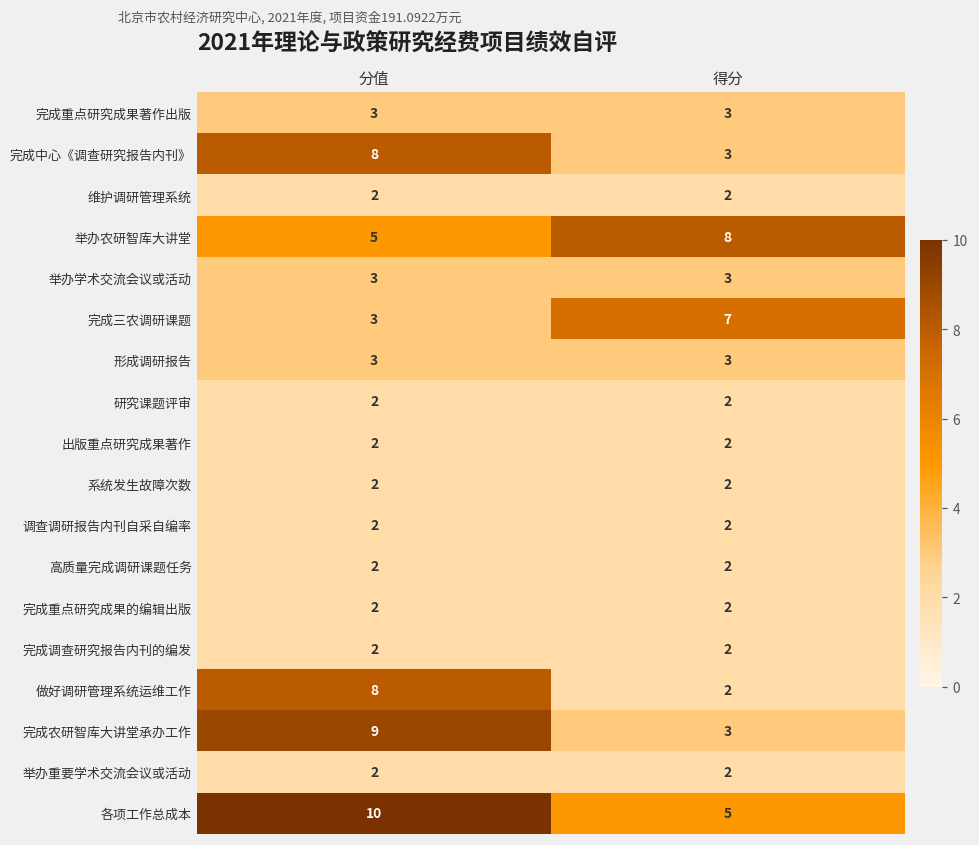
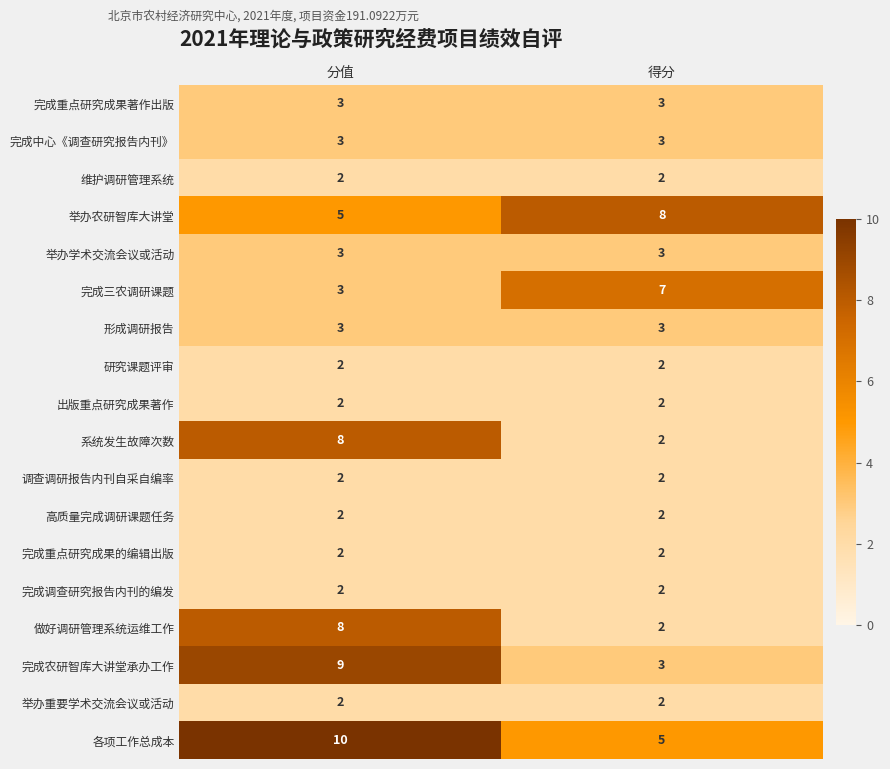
完成中心《调查研究报告内刊》, 分值: 8 -> 3
系统发生故障次数, 分值: 2 -> 8
